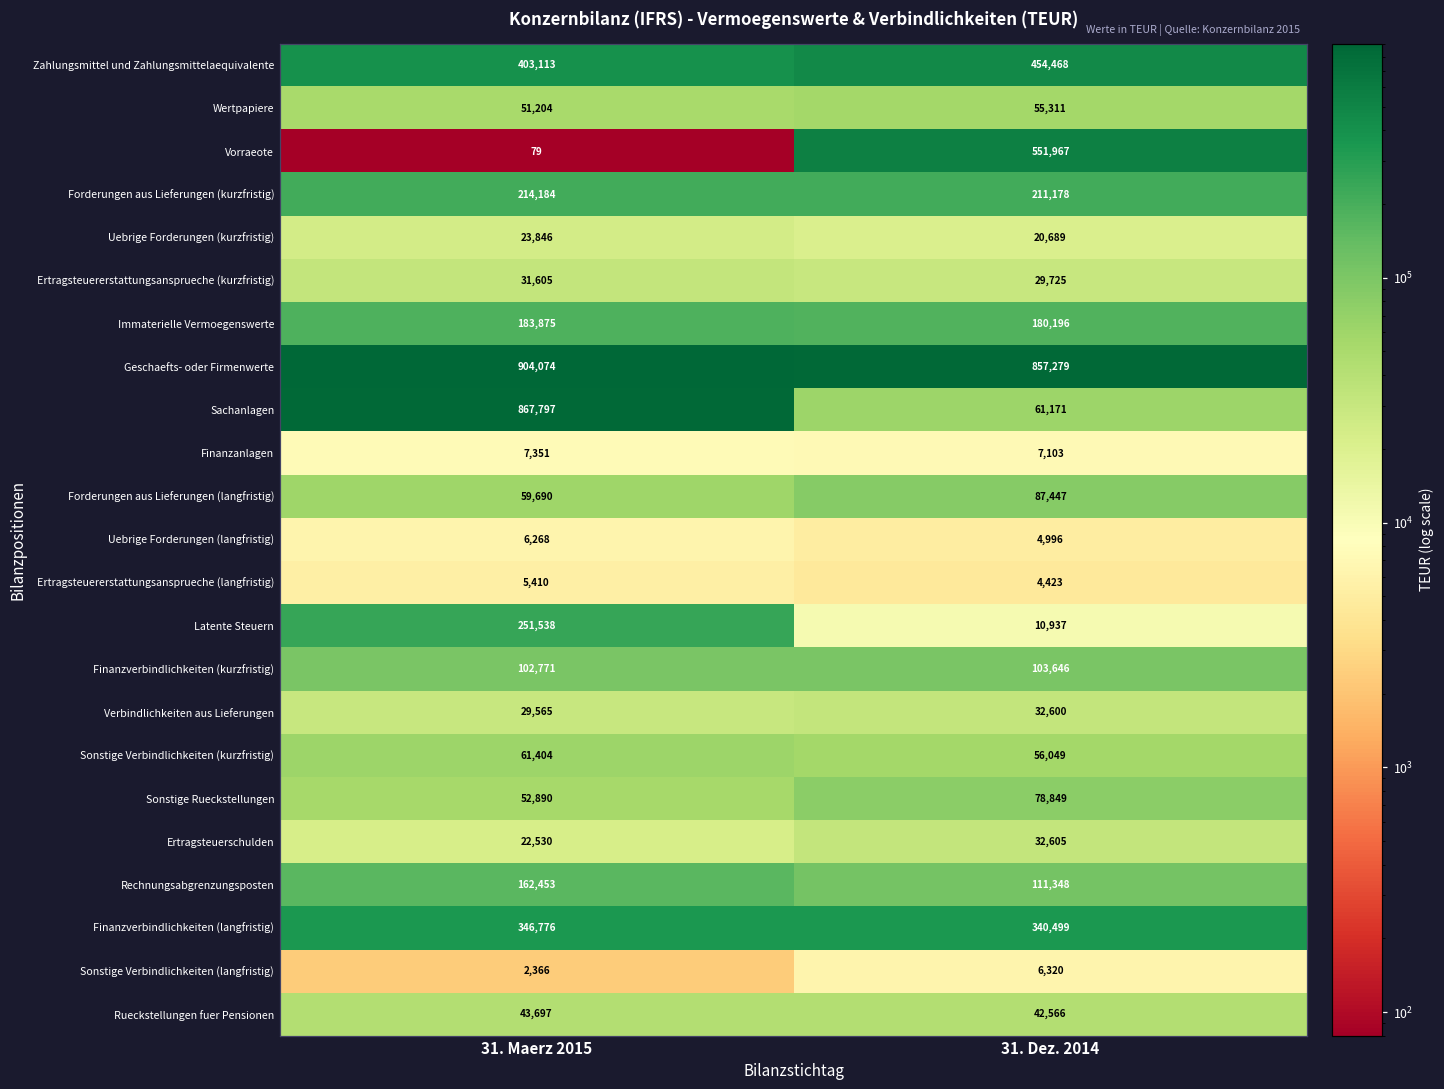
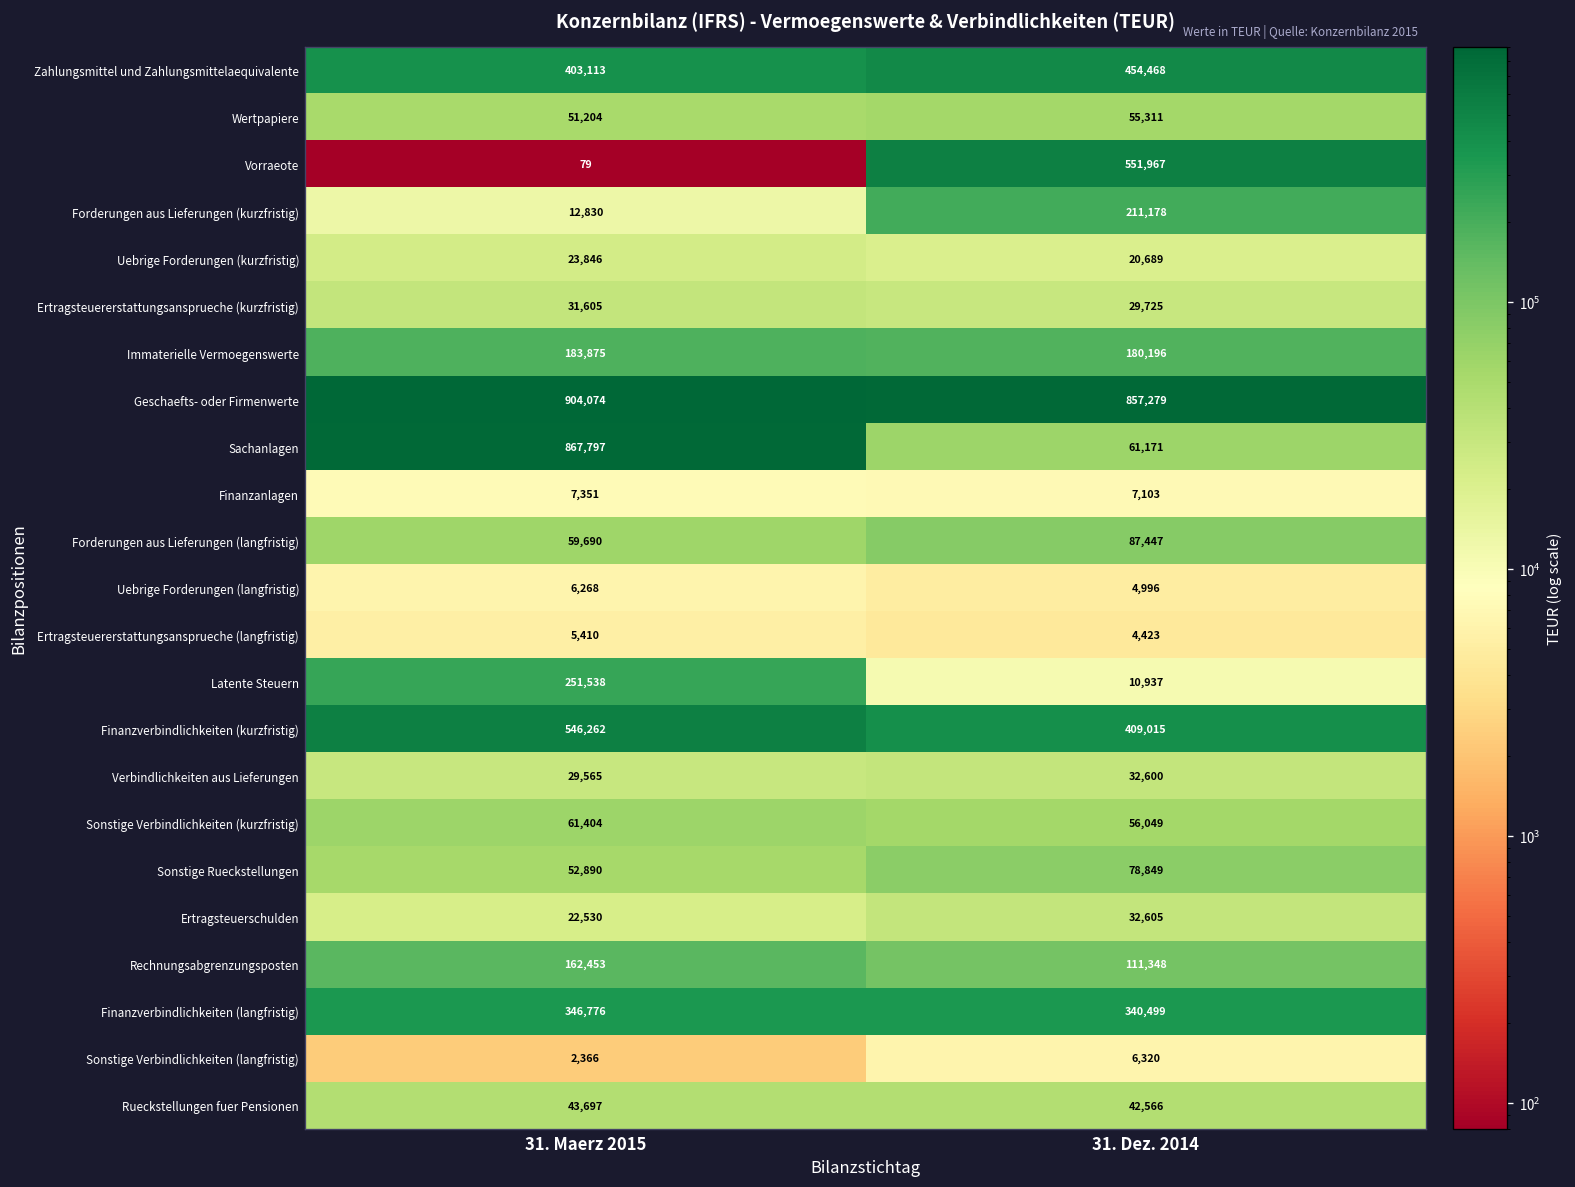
Forderungen aus Lieferungen (kurzfristig), 31. Maerz 2015: 214,184 -> 12,830
Finanzverbindlichkeiten (kurzfristig), 31. Maerz 2015: 102,771 -> 546,262
Finanzverbindlichkeiten (kurzfristig), 31. Dez. 2014: 103,646 -> 409,015
